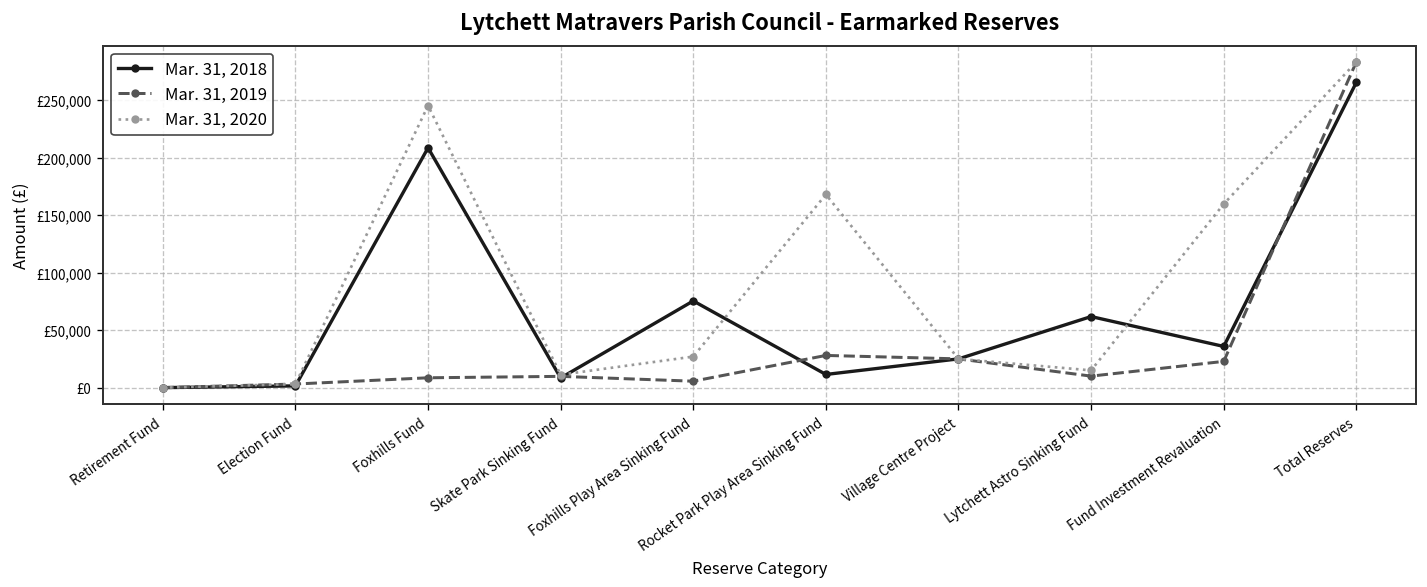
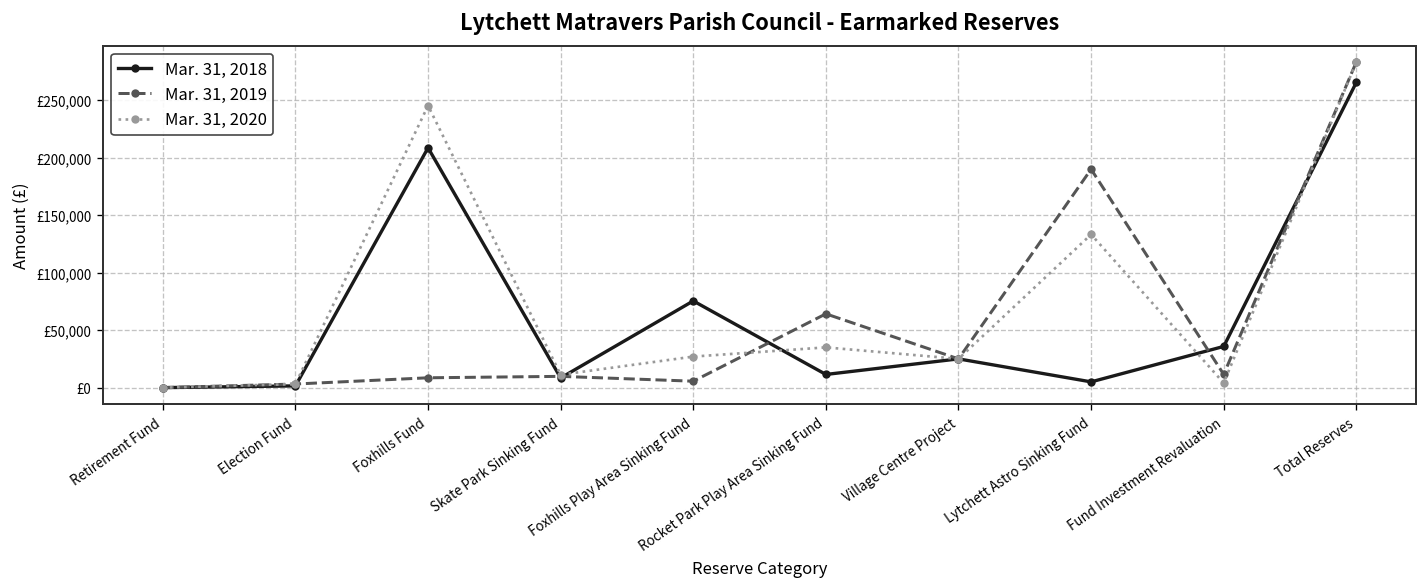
Mar. 31, 2019, Rocket Park Play Area Sinking Fund: £30,000 -> £60,000
Mar. 31, 2020, Rocket Park Play Area Sinking Fund: £170,000 -> £40,000
Mar. 31, 2018, Lytchett Astro Sinking Fund: £60,000 -> £10,000
Mar. 31, 2019, Lytchett Astro Sinking Fund: £10,000 -> £190,000
Mar. 31, 2020, Lytchett Astro Sinking Fund: £20,000 -> £130,000
Mar. 31, 2019, Fund Investment Revaluation: £20,000 -> £10,000
Mar. 31, 2020, Fund Investment Revaluation: £160,000 -> £0
